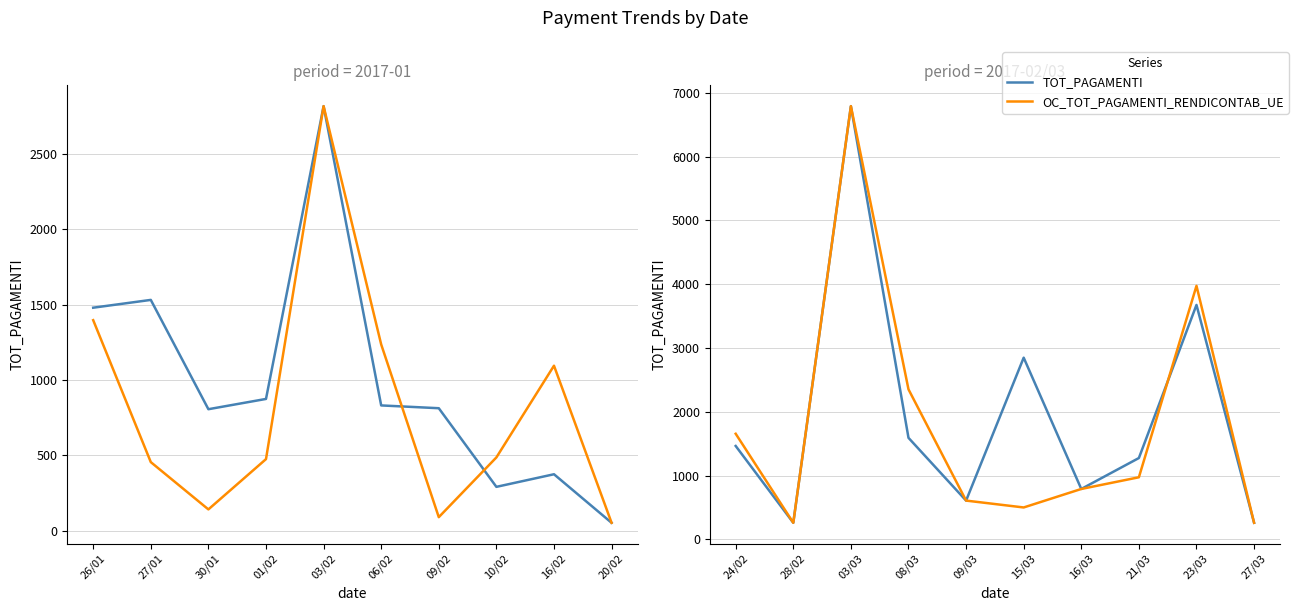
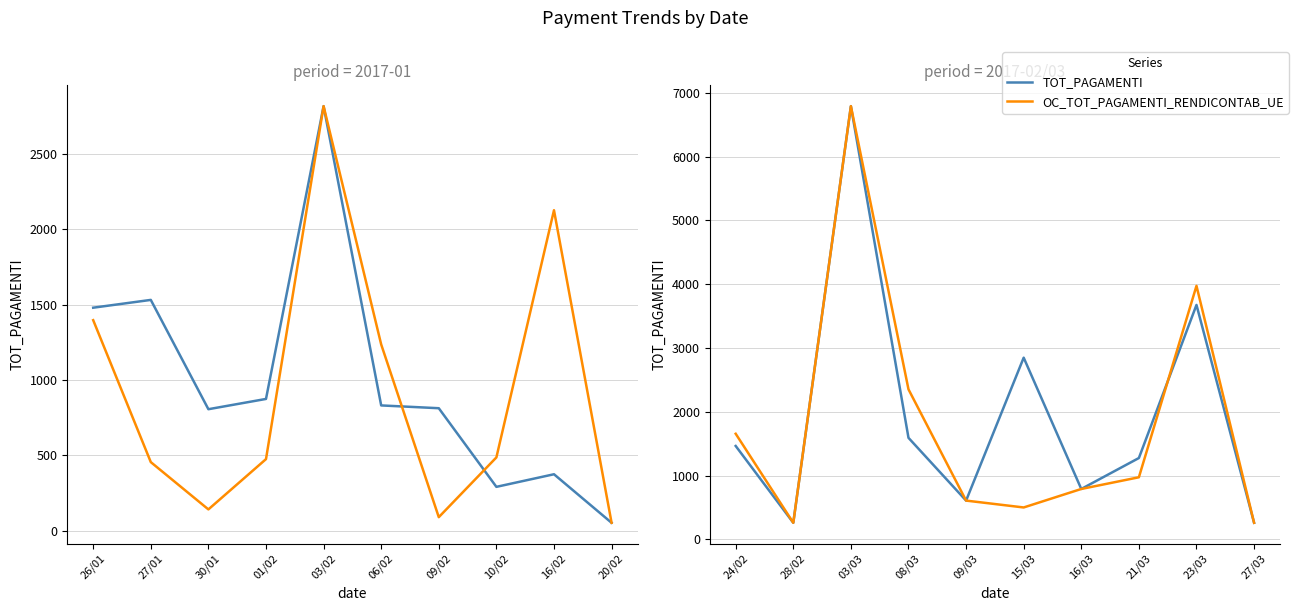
period = 2017-01, OC_TOT_PAGAMENTI_RENDICONTAB_UE, 16/02: 1090 -> 2130
